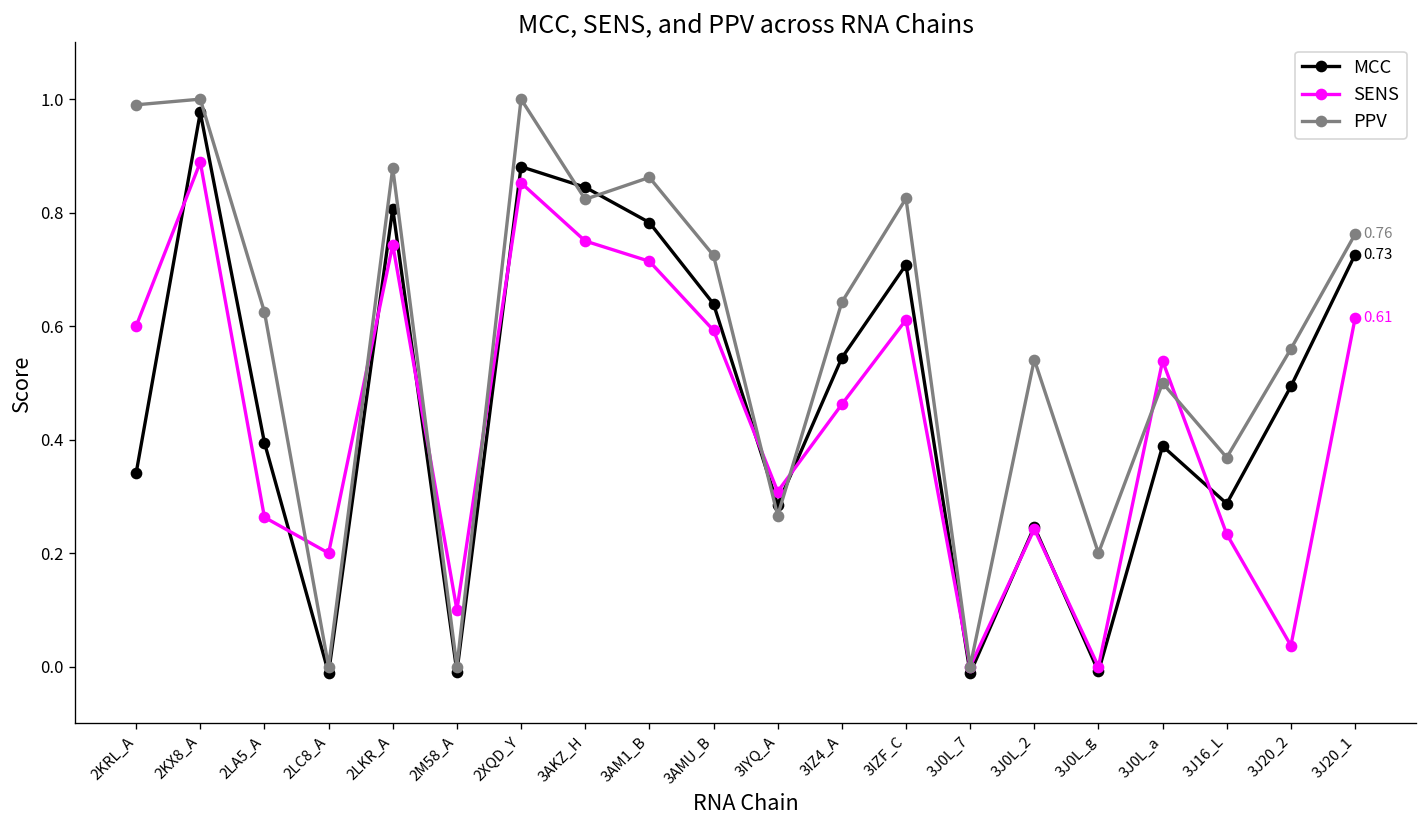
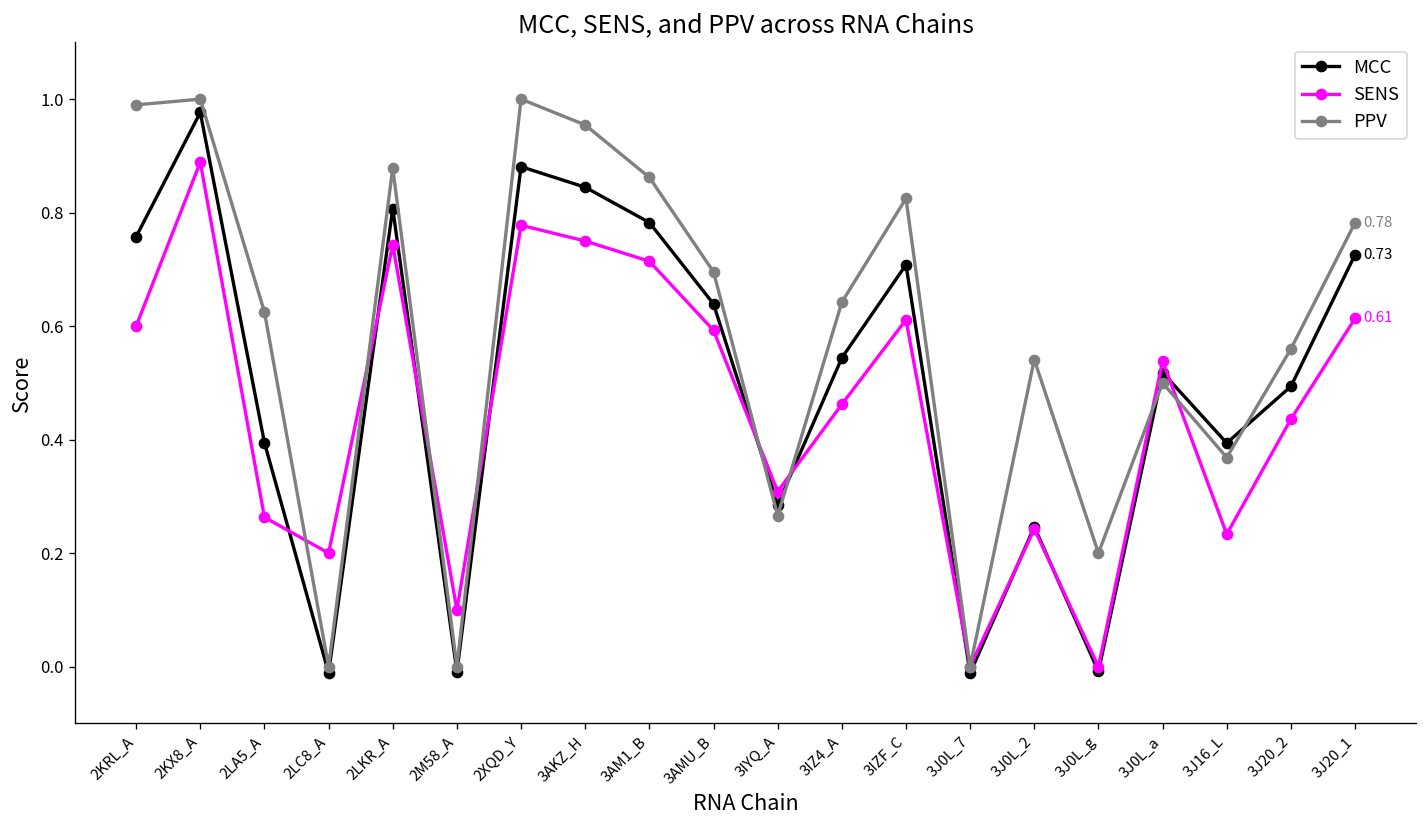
MCC, 2KRL_A: 0.34 -> 0.76
SENS, 2XQD_Y: 0.85 -> 0.78
PPV, 3AKZ_H: 0.82 -> 0.95
PPV, 3AMU_B: 0.72 -> 0.70
MCC, 3J0L_a: 0.39 -> 0.52
MCC, 3J16_L: 0.29 -> 0.39
SENS, 3J20_2: 0.04 -> 0.44
PPV, 3J20_1: 0.76 -> 0.78
